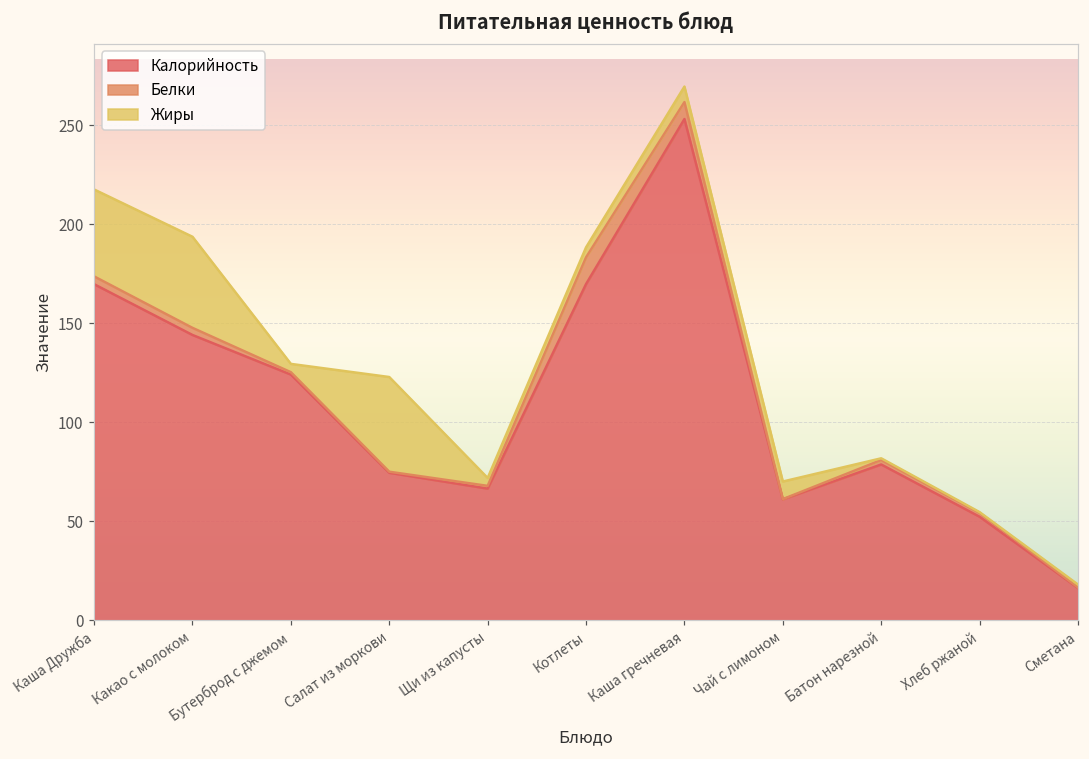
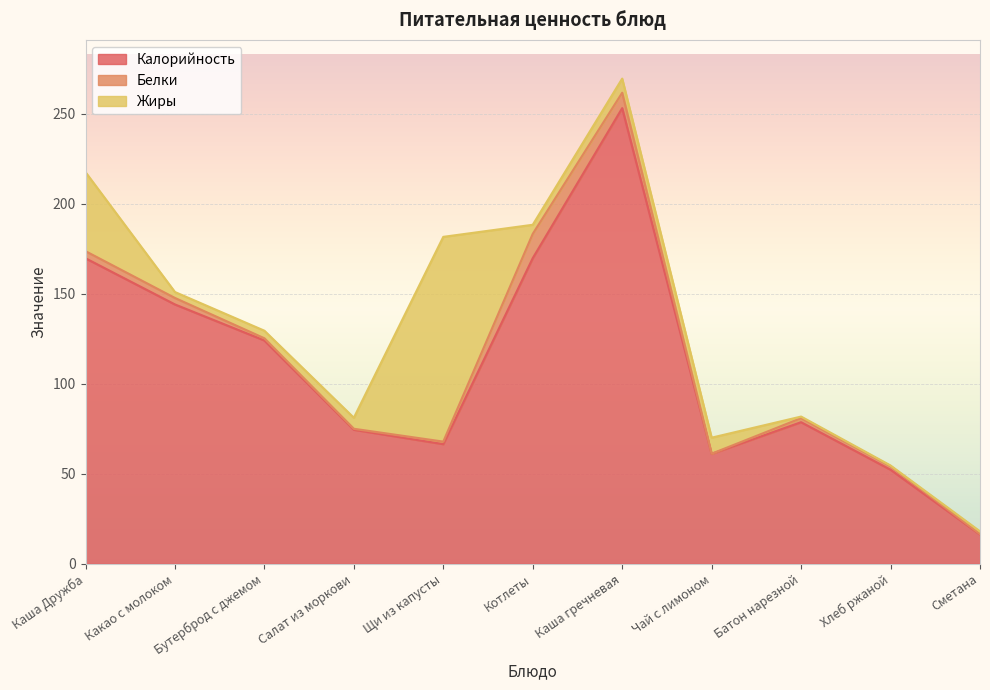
Жиры, Какао с молоком: 46 -> 3
Жиры, Салат из моркови: 48 -> 6
Жиры, Щи из капусты: 4 -> 114
